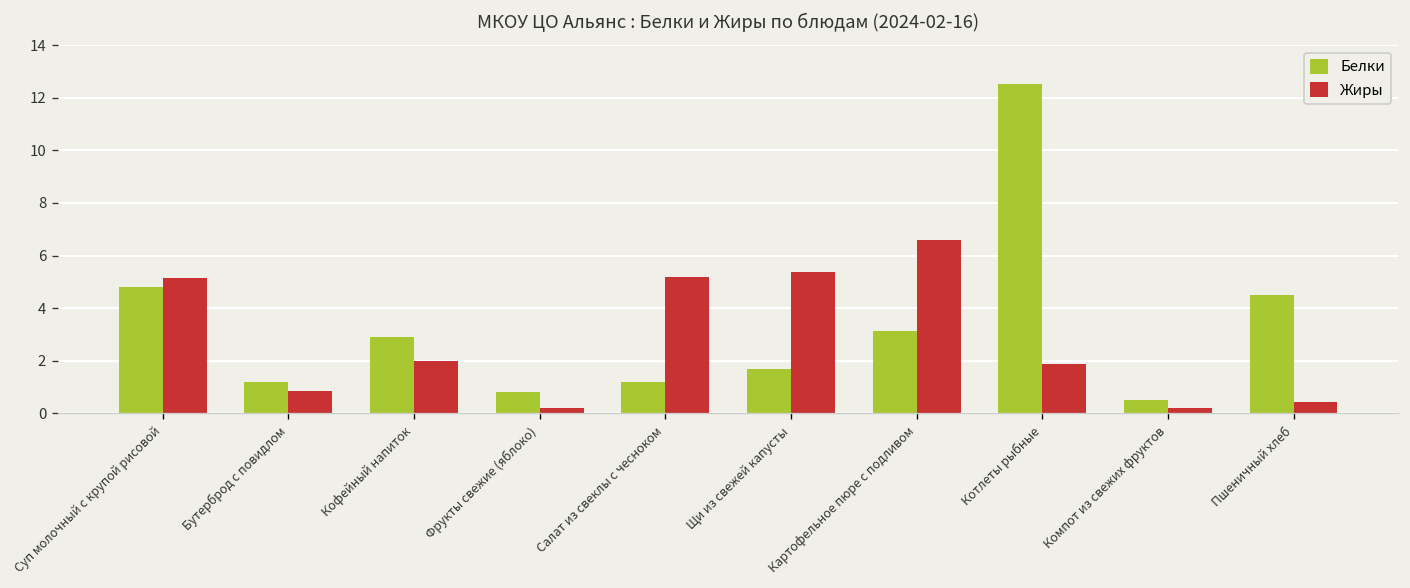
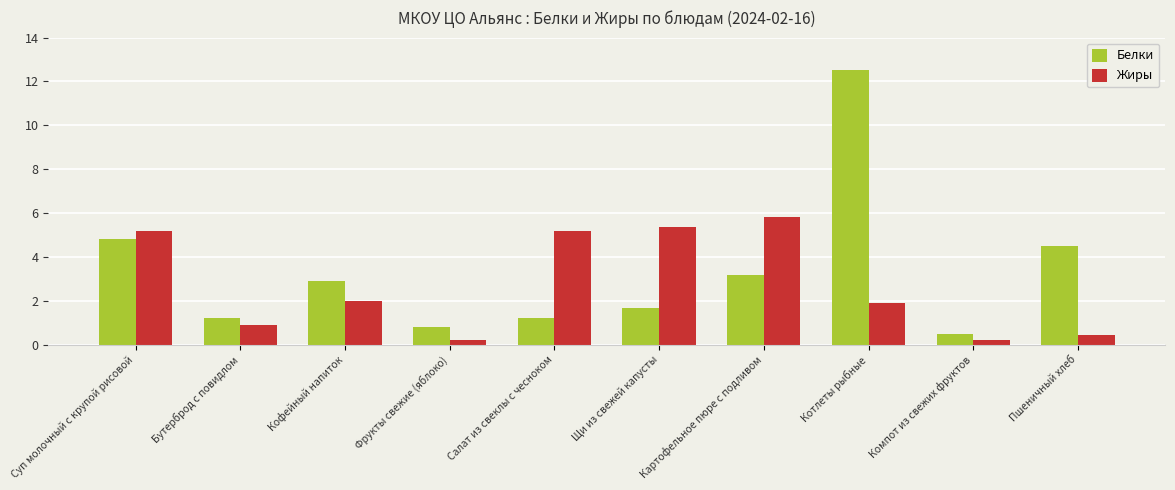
Жиры, Картофельное пюре с подливом: 6.6 -> 5.8
